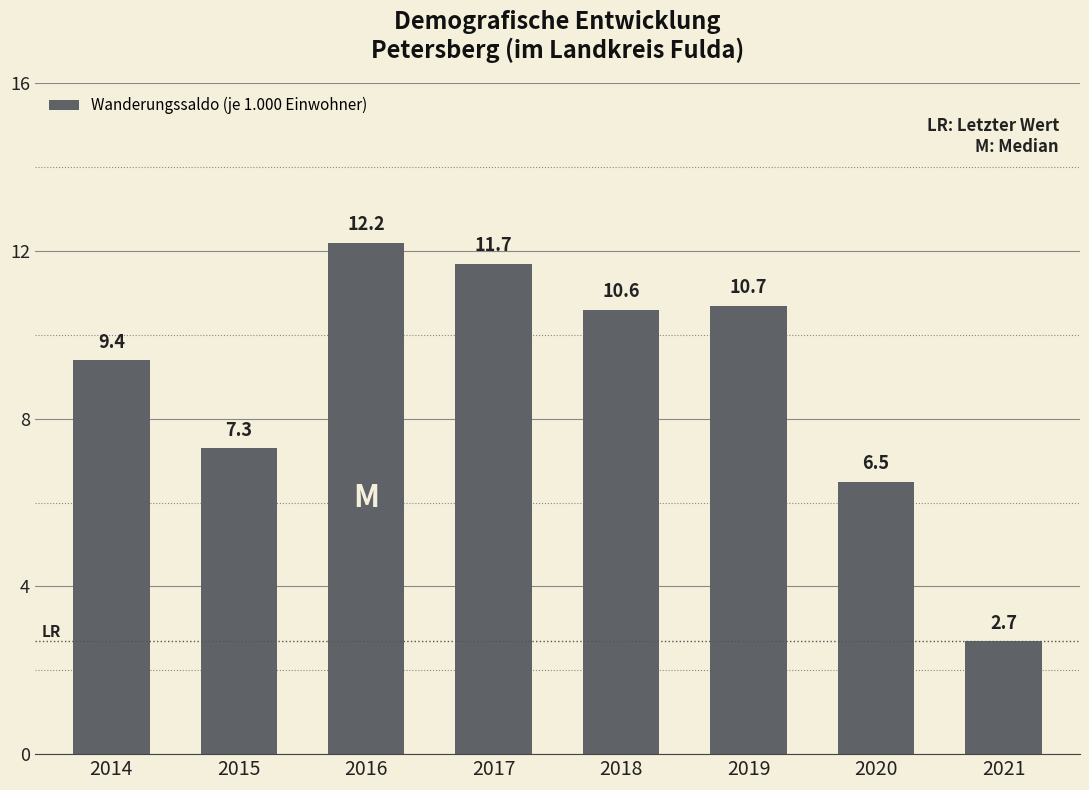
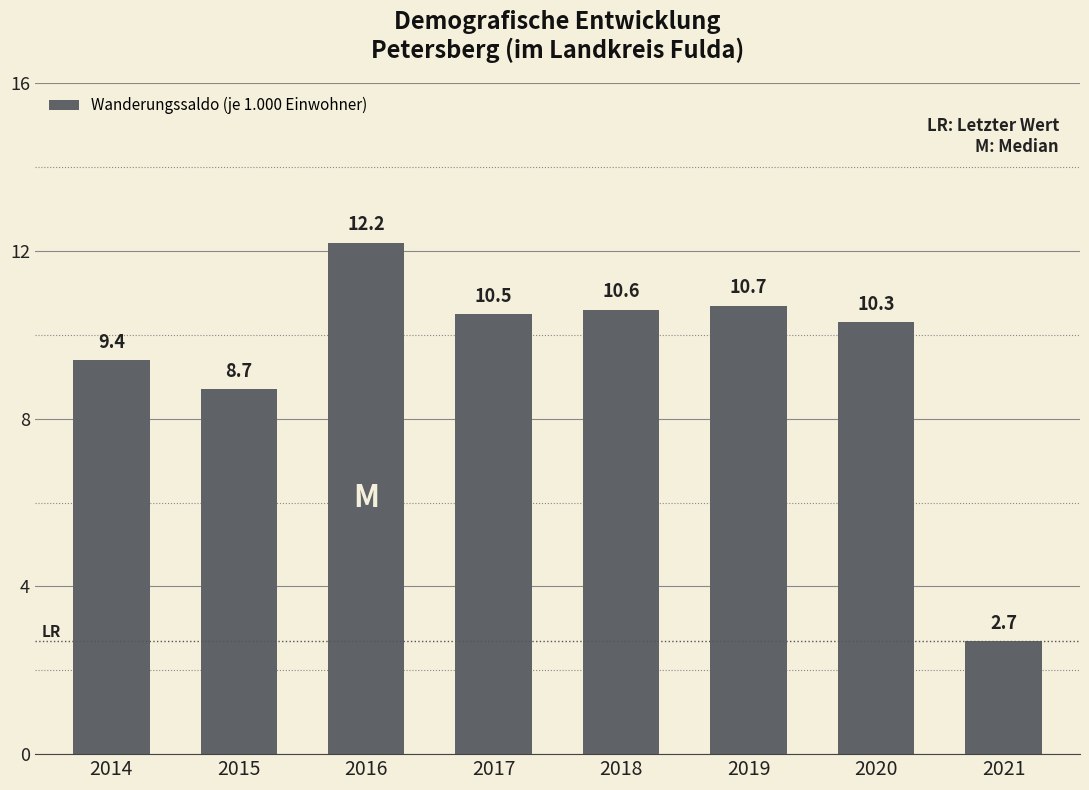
2015: 7.3 -> 8.7
2017: 11.7 -> 10.5
2020: 6.5 -> 10.3
